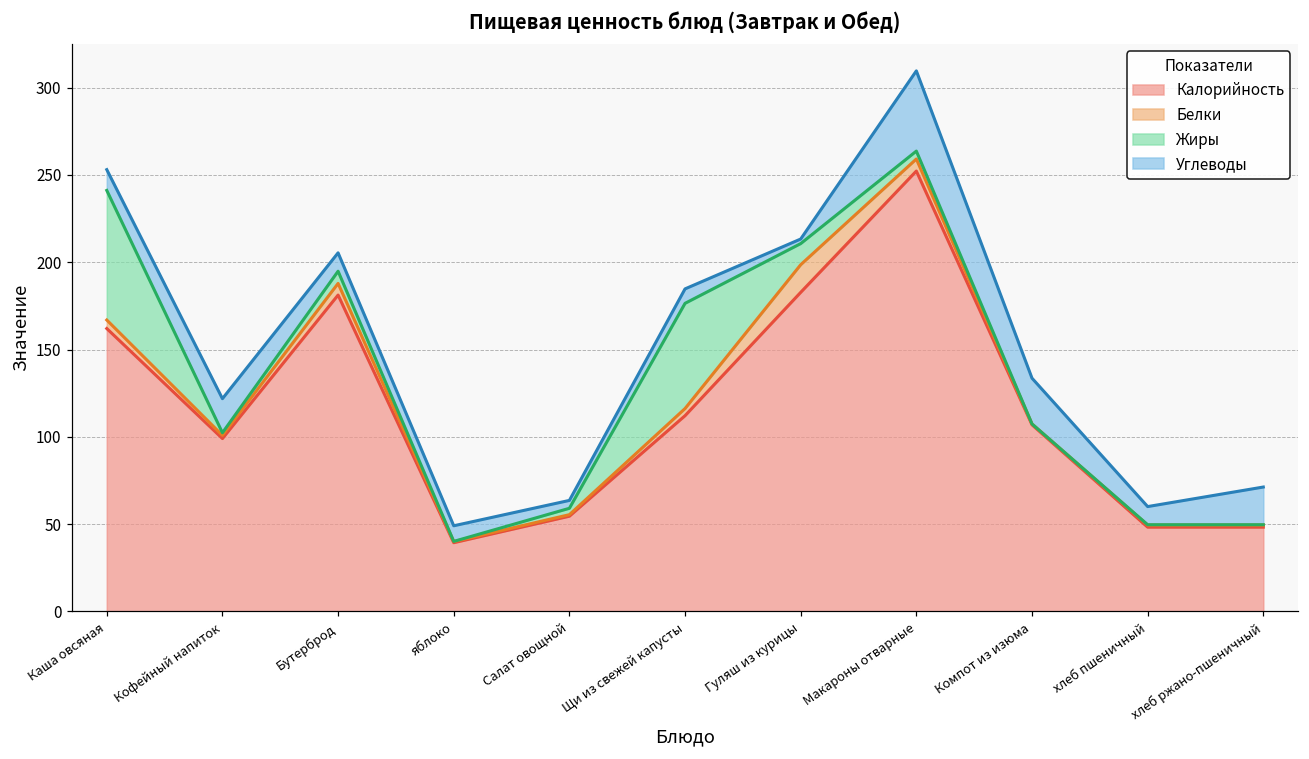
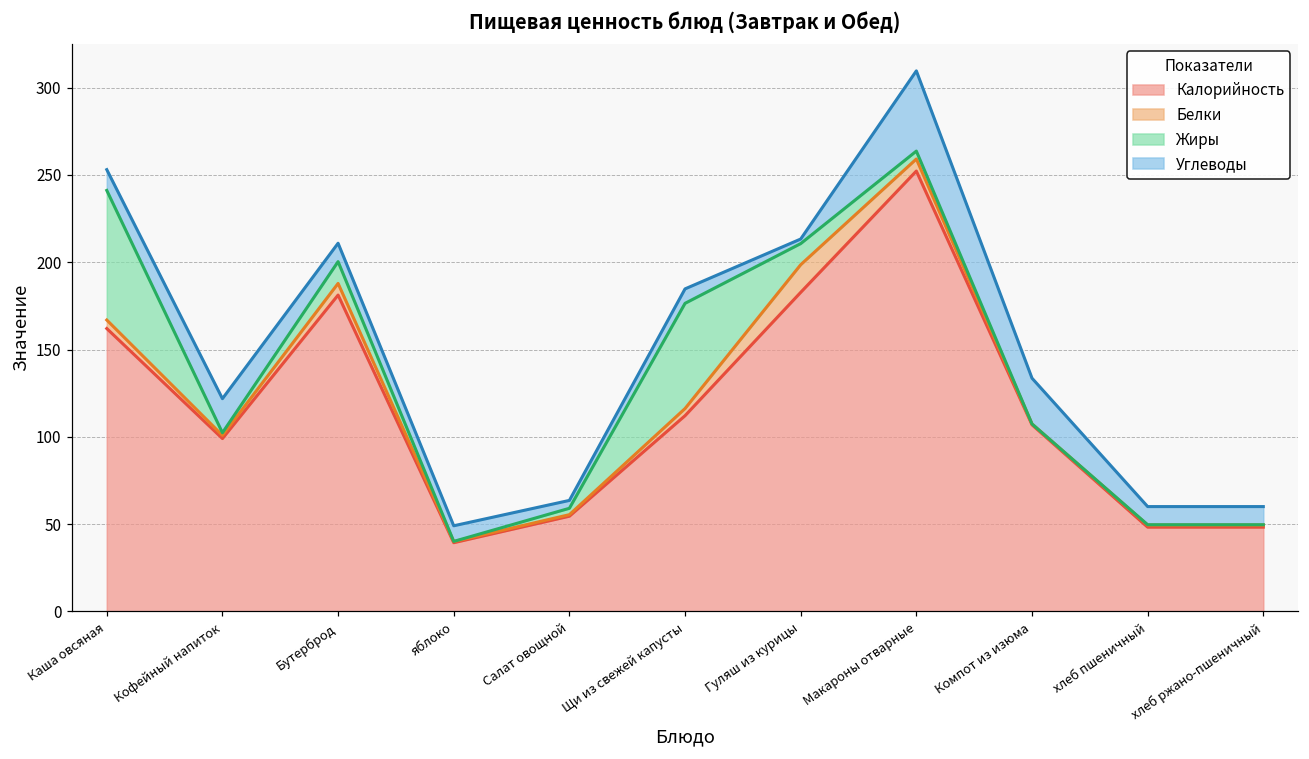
Жиры, Бутерброд: 7 -> 12
Углеводы, хлеб ржано-пшеничный: 22 -> 10
